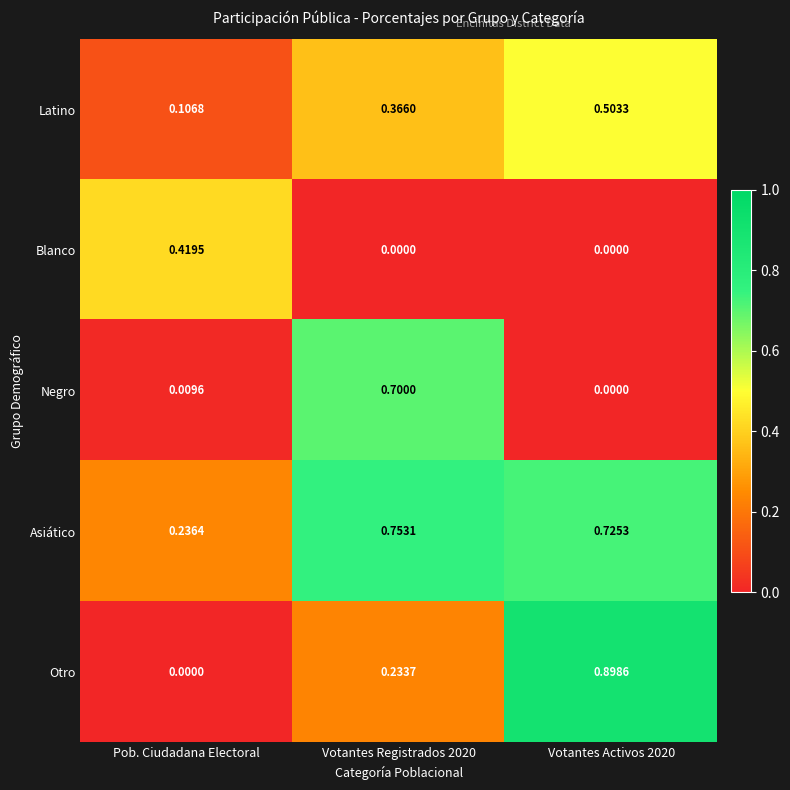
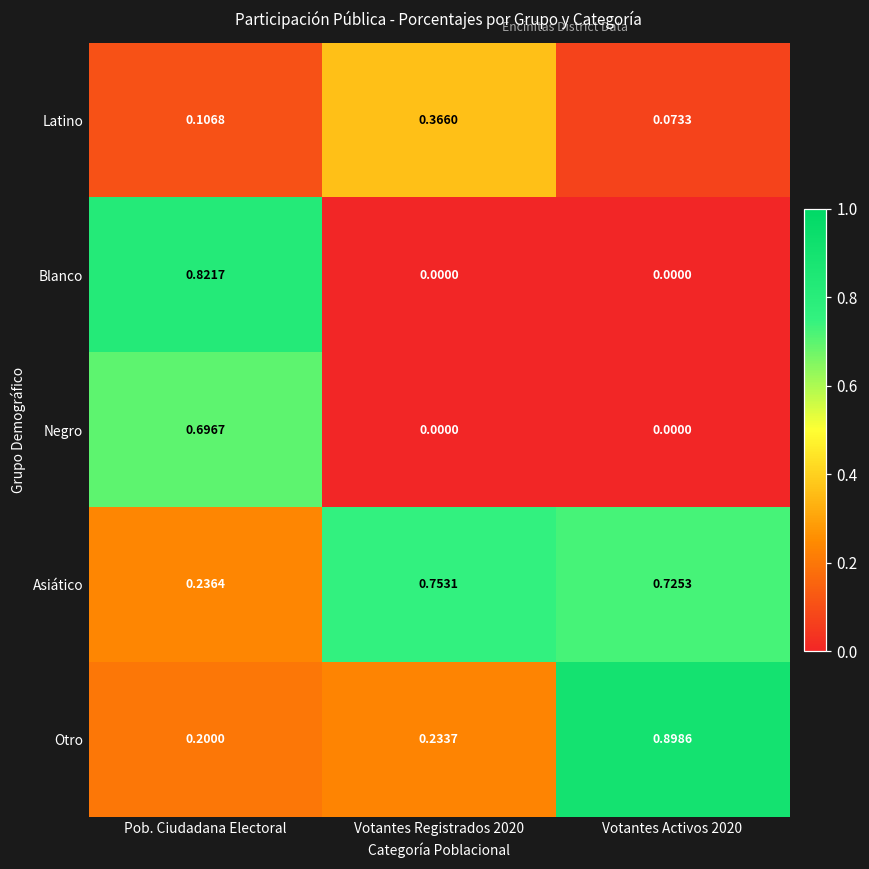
Latino, Votantes Activos 2020: 0.5033 -> 0.0733
Blanco, Pob. Ciudadana Electoral: 0.4195 -> 0.8217
Negro, Pob. Ciudadana Electoral: 0.0096 -> 0.6967
Negro, Votantes Registrados 2020: 0.7000 -> 0.0000
Otro, Pob. Ciudadana Electoral: 0.0000 -> 0.2000
